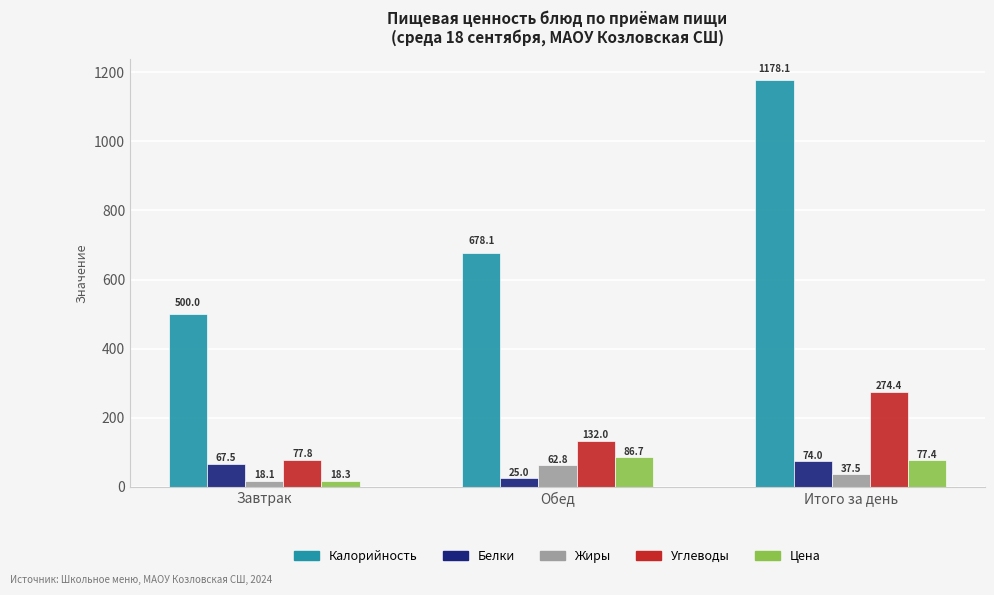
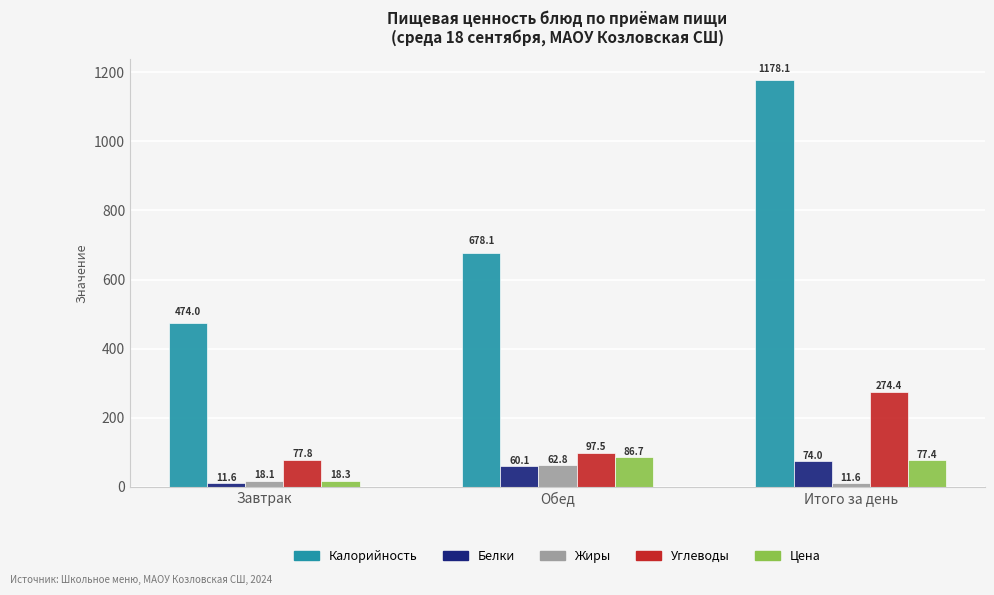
Калорийность, Завтрак: 500.0 -> 474.0
Белки, Завтрак: 67.5 -> 11.6
Белки, Обед: 25.0 -> 60.1
Углеводы, Обед: 132.0 -> 97.5
Жиры, Итого за день: 37.5 -> 11.6
